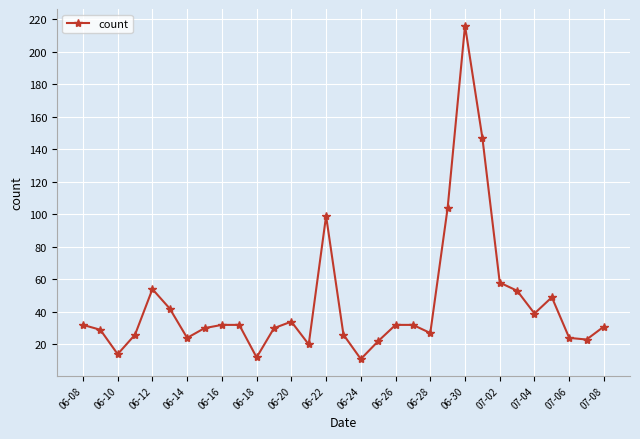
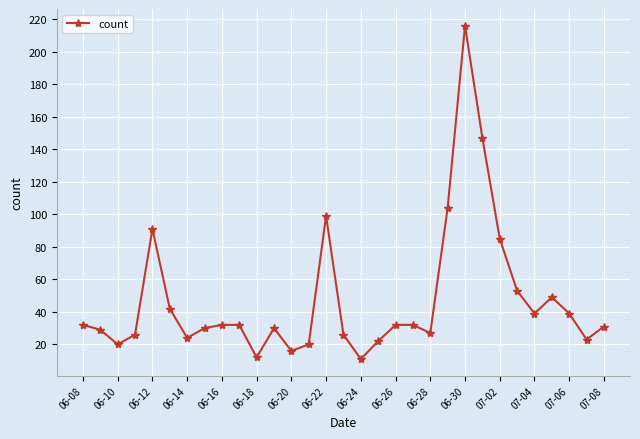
06-10: 14 -> 20
06-12: 54 -> 91
06-20: 34 -> 16
07-02: 58 -> 85
07-06: 24 -> 39
